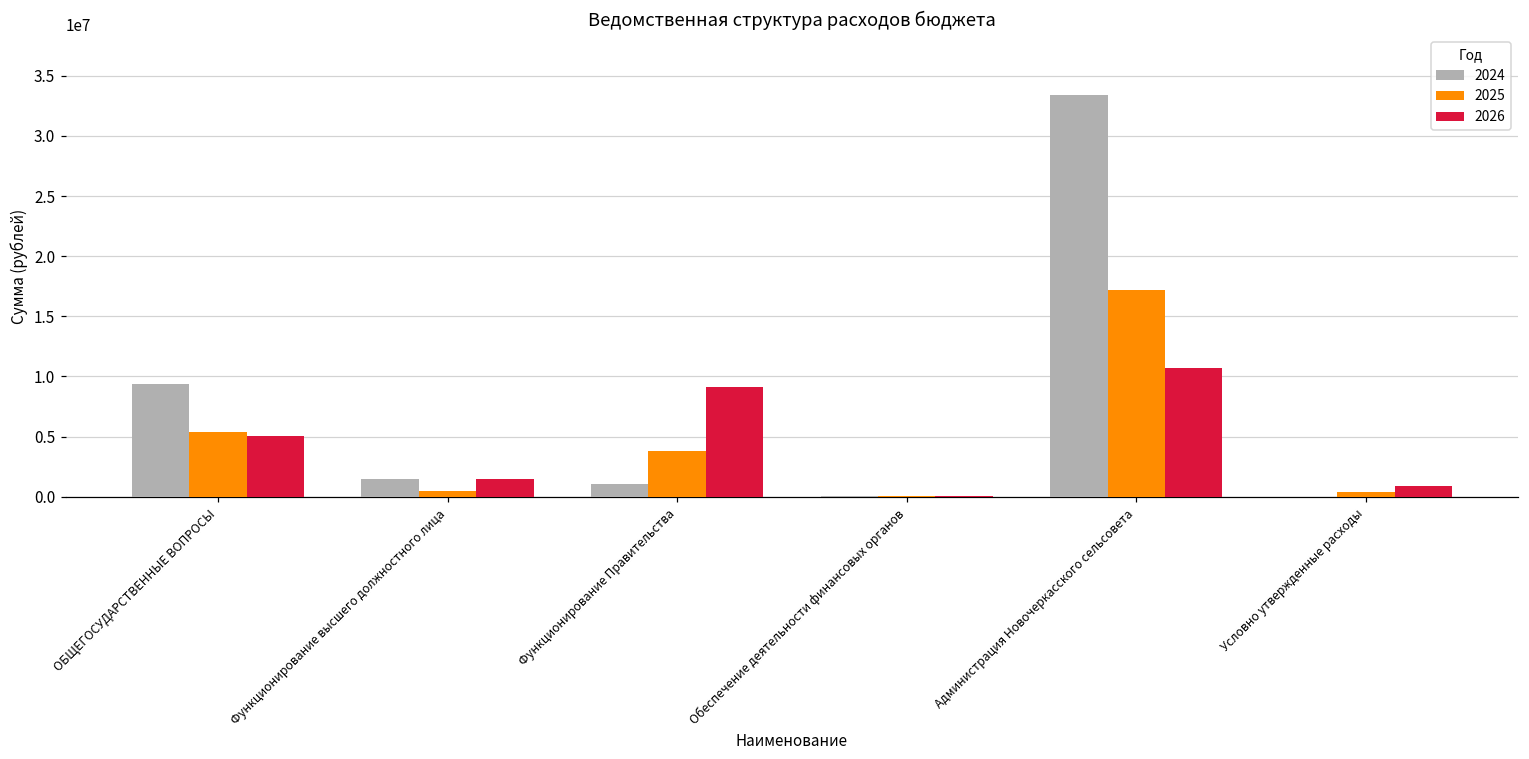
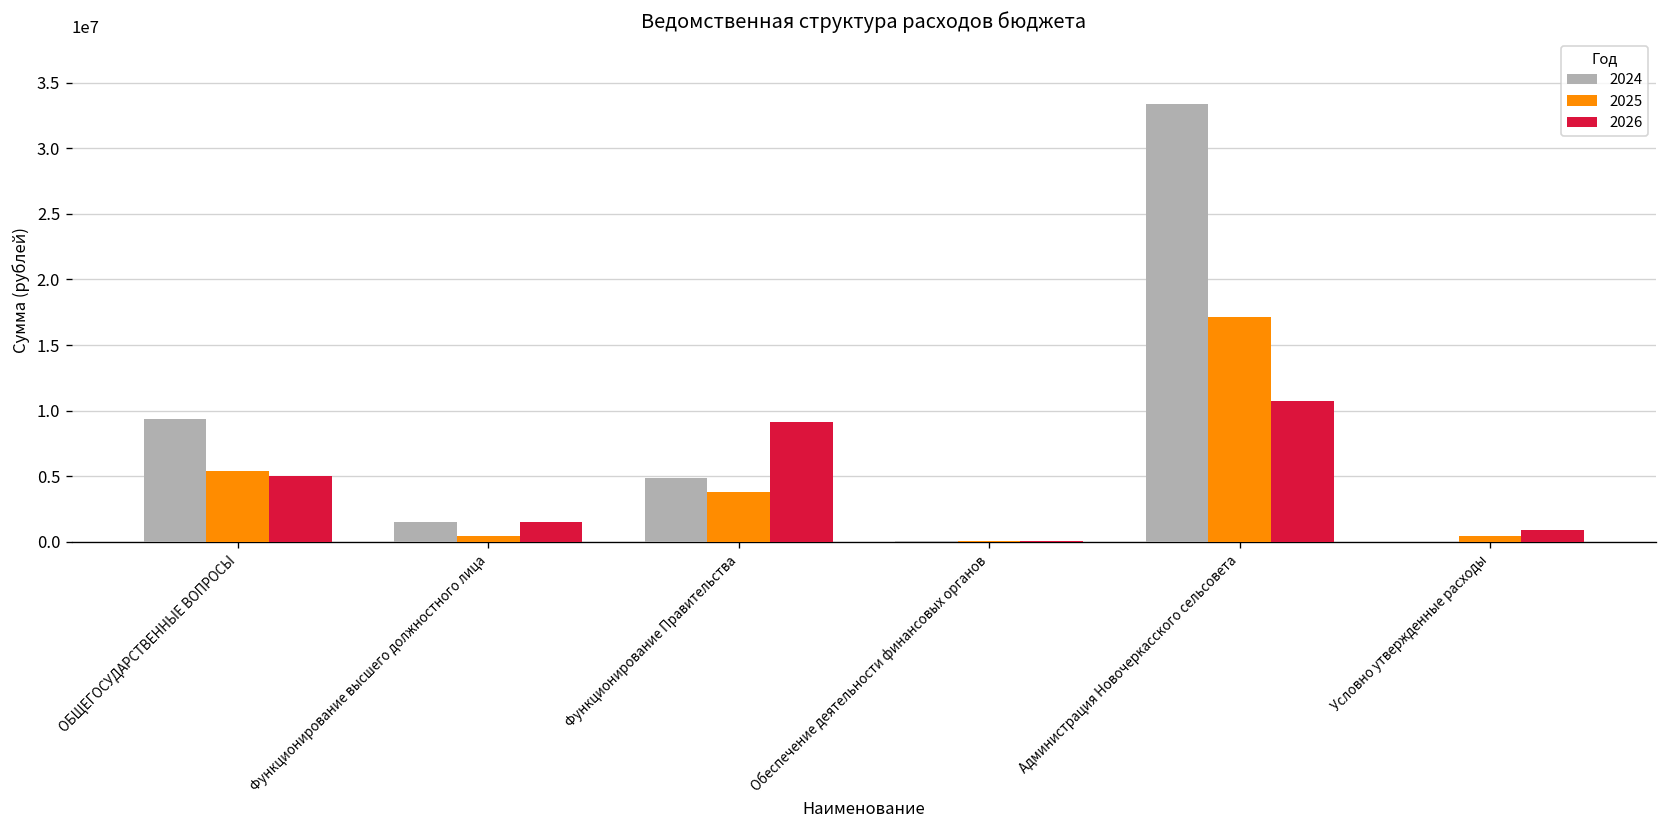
2024, Функционирование Правительства: 1100000 -> 4900000
